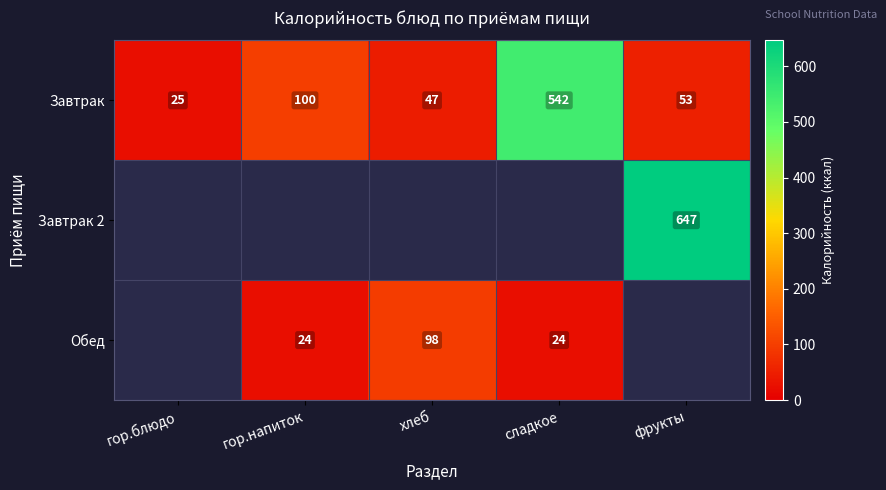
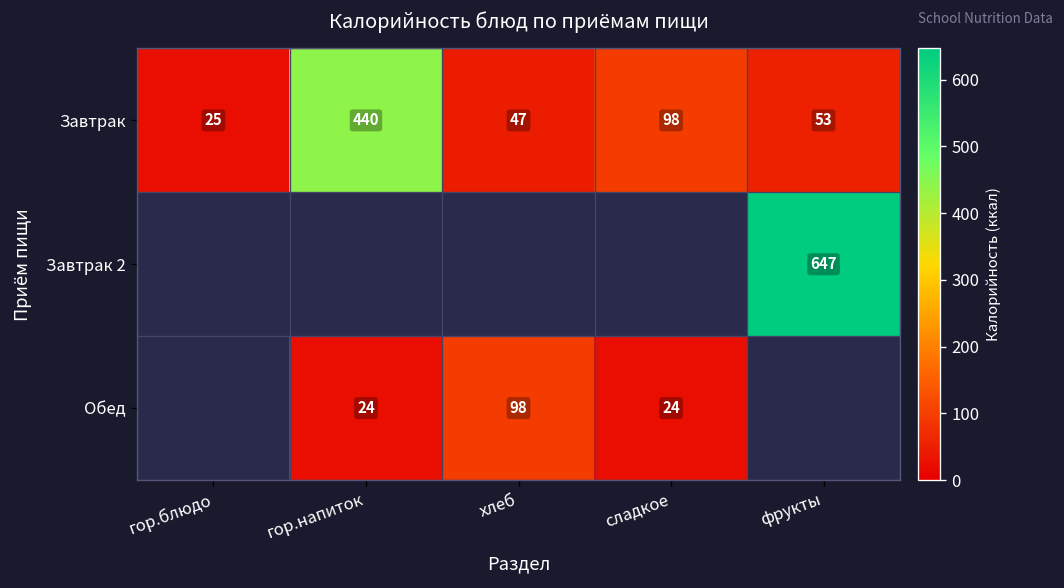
Завтрак, гор.напиток: 100 -> 440
Завтрак, сладкое: 542 -> 98
